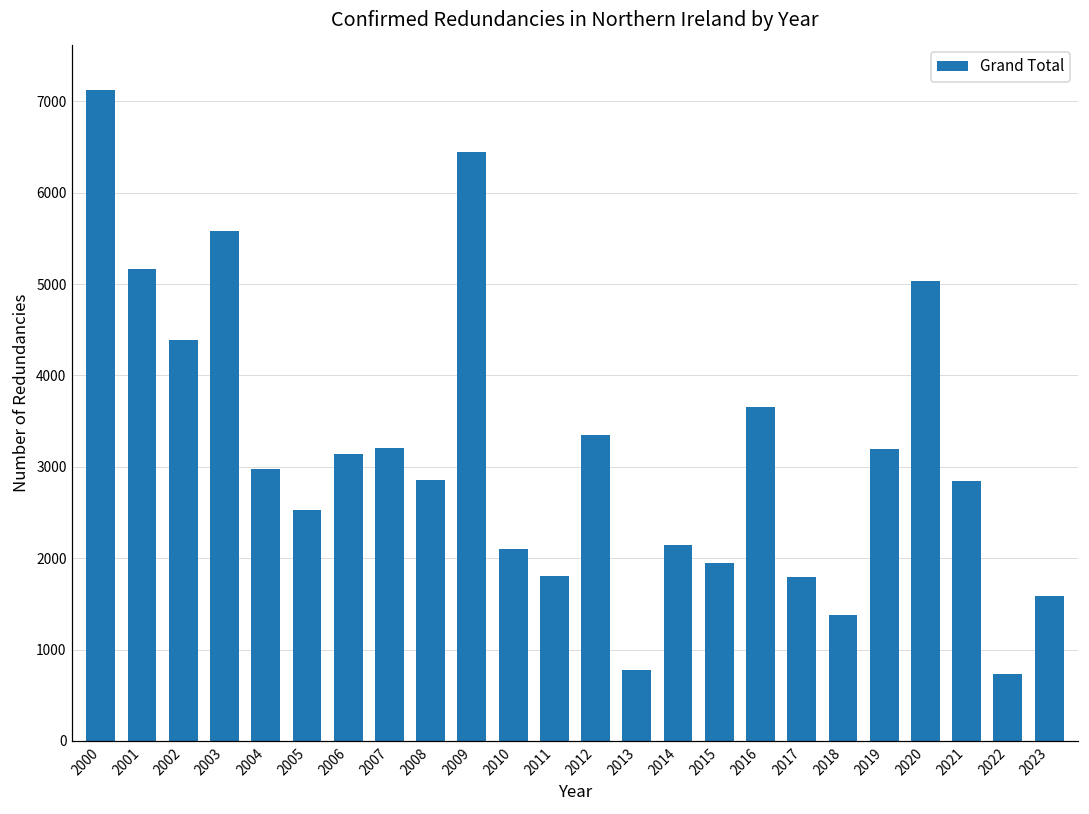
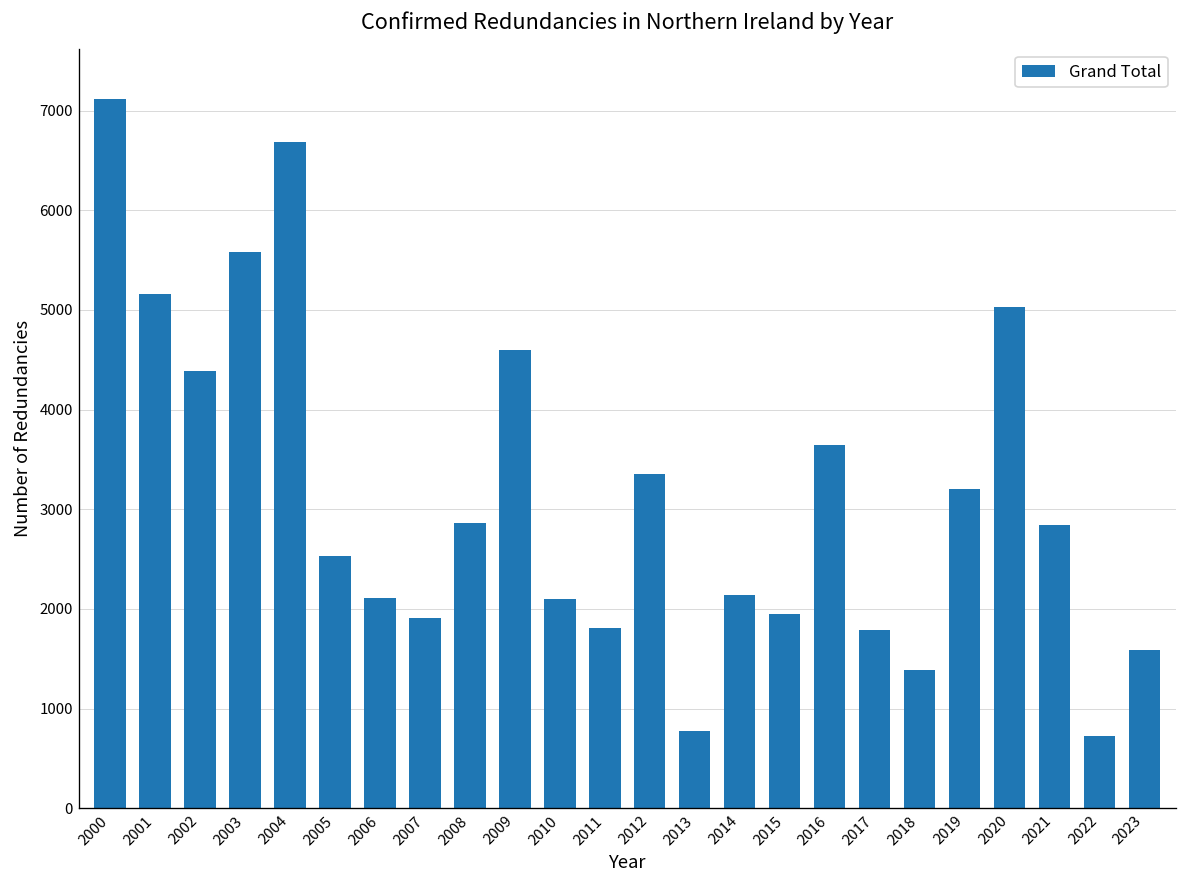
2004: 3000 -> 6700
2006: 3100 -> 2100
2007: 3200 -> 1900
2009: 6500 -> 4600
